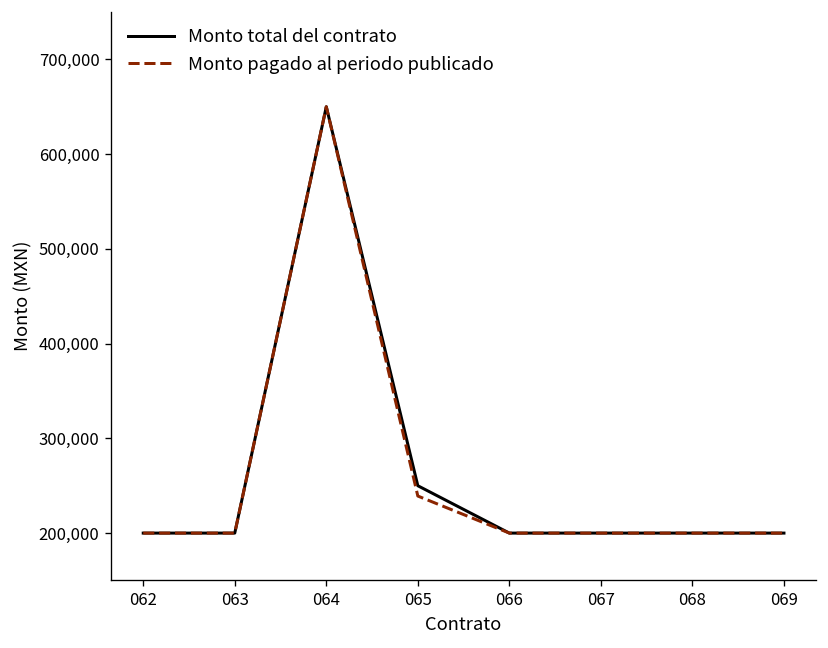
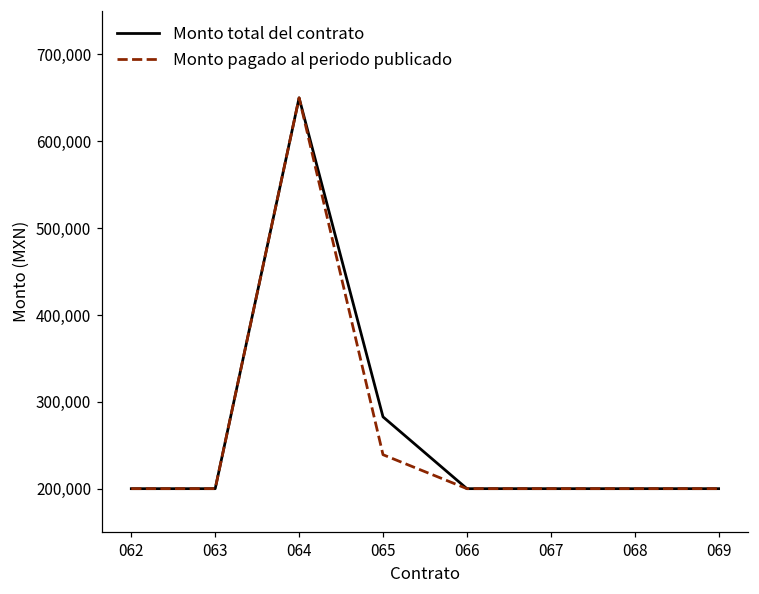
Monto total del contrato, 065: 250,000 -> 280,000
